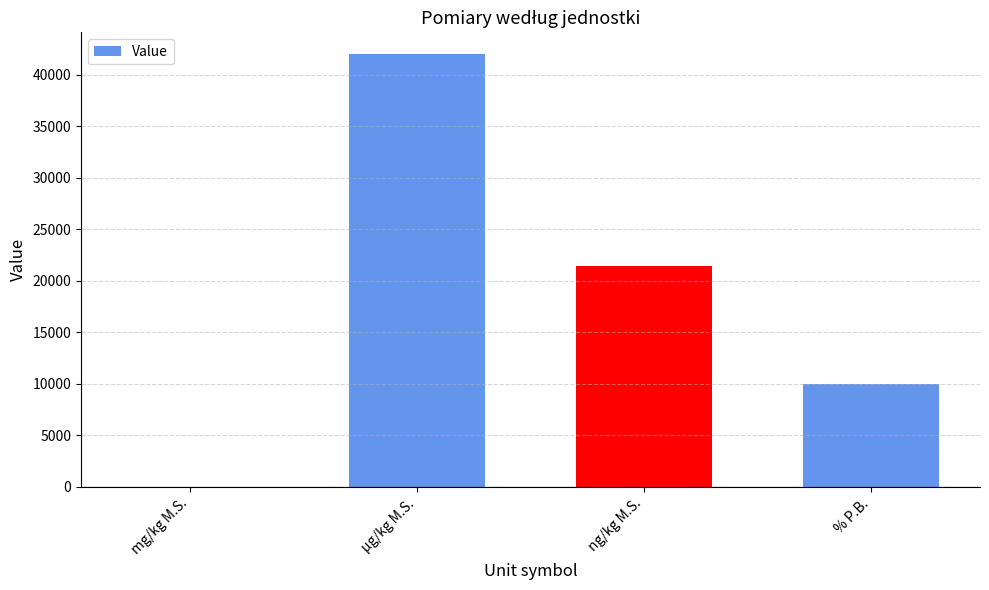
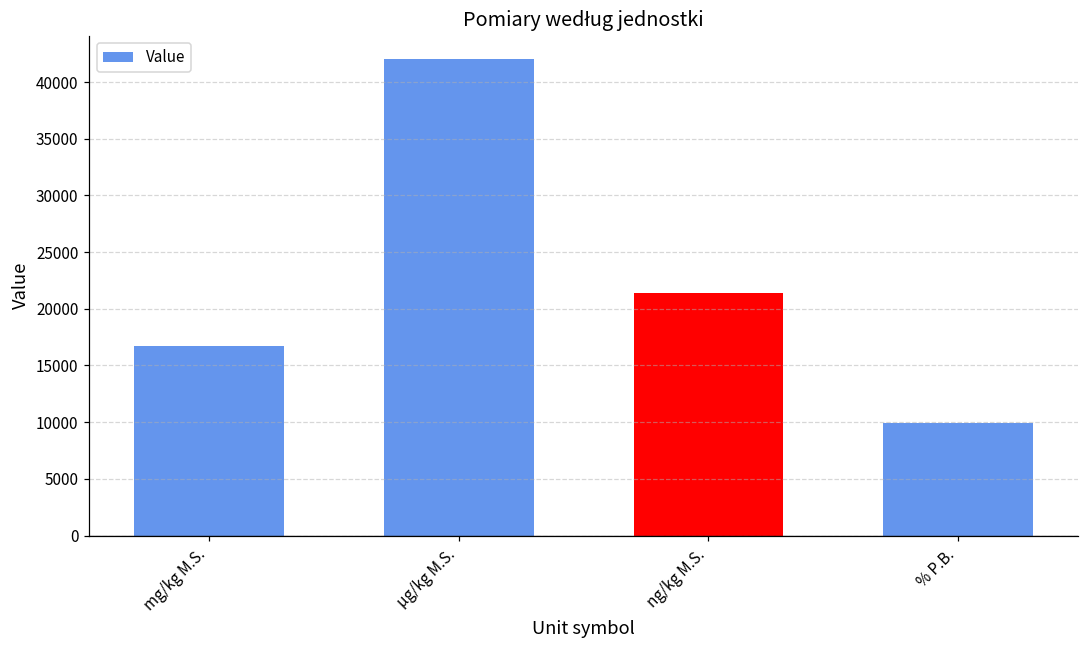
mg/kg M.S.: 0 -> 16700
